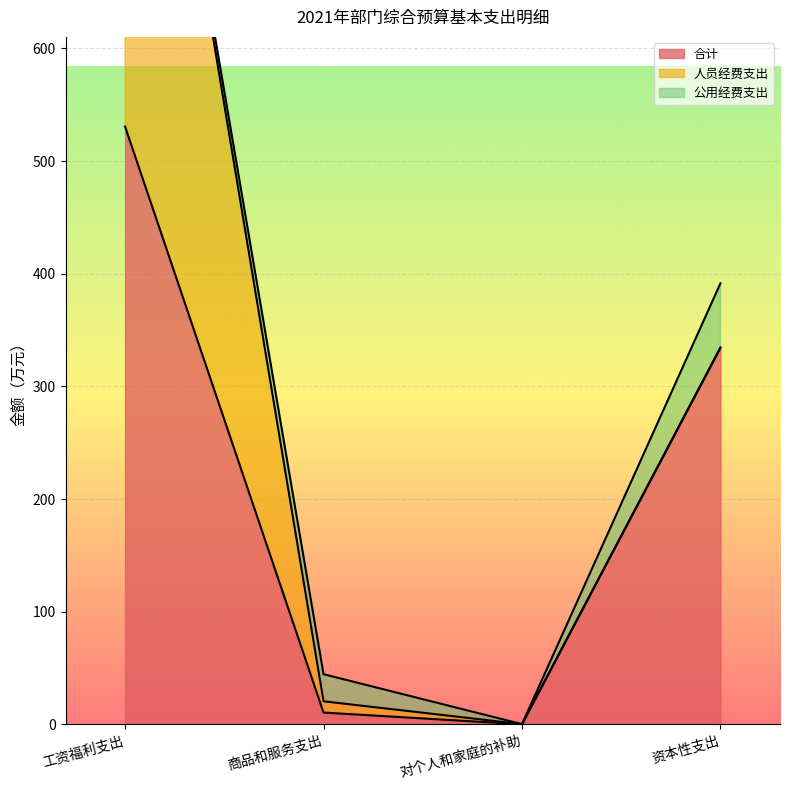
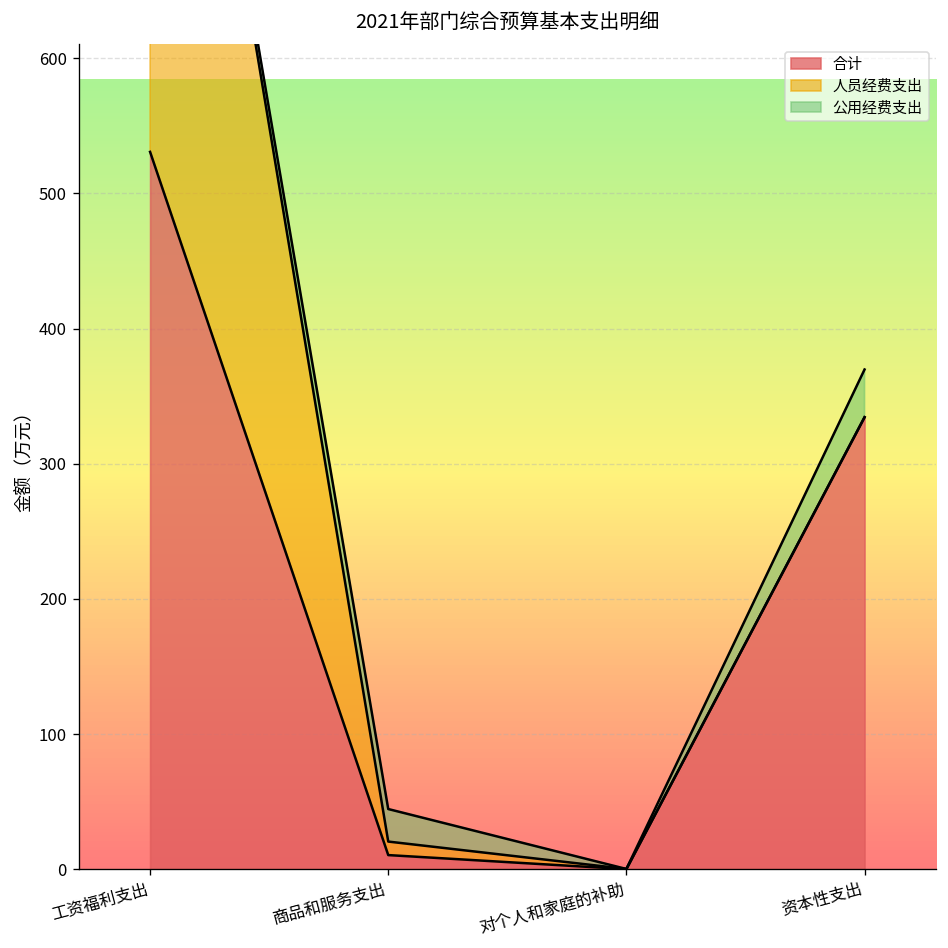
公用经费支出, 资本性支出: 57 -> 35
